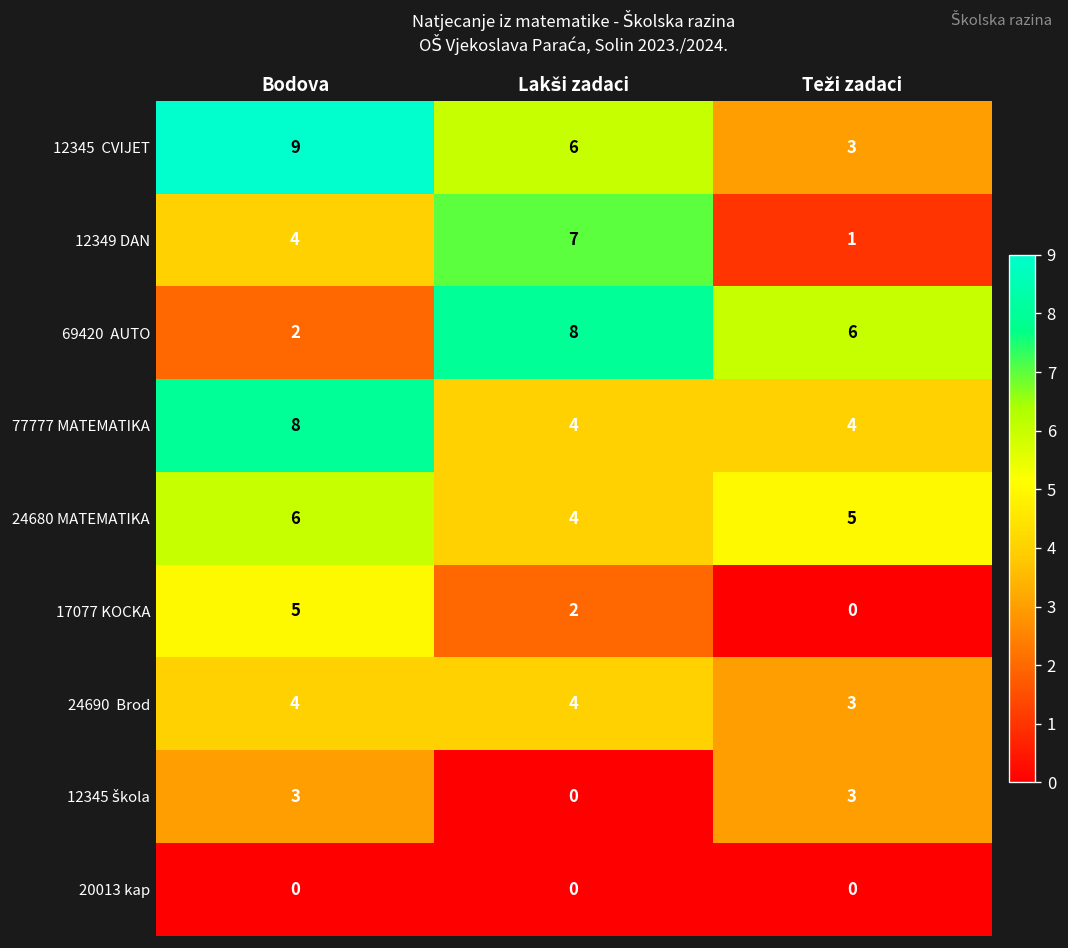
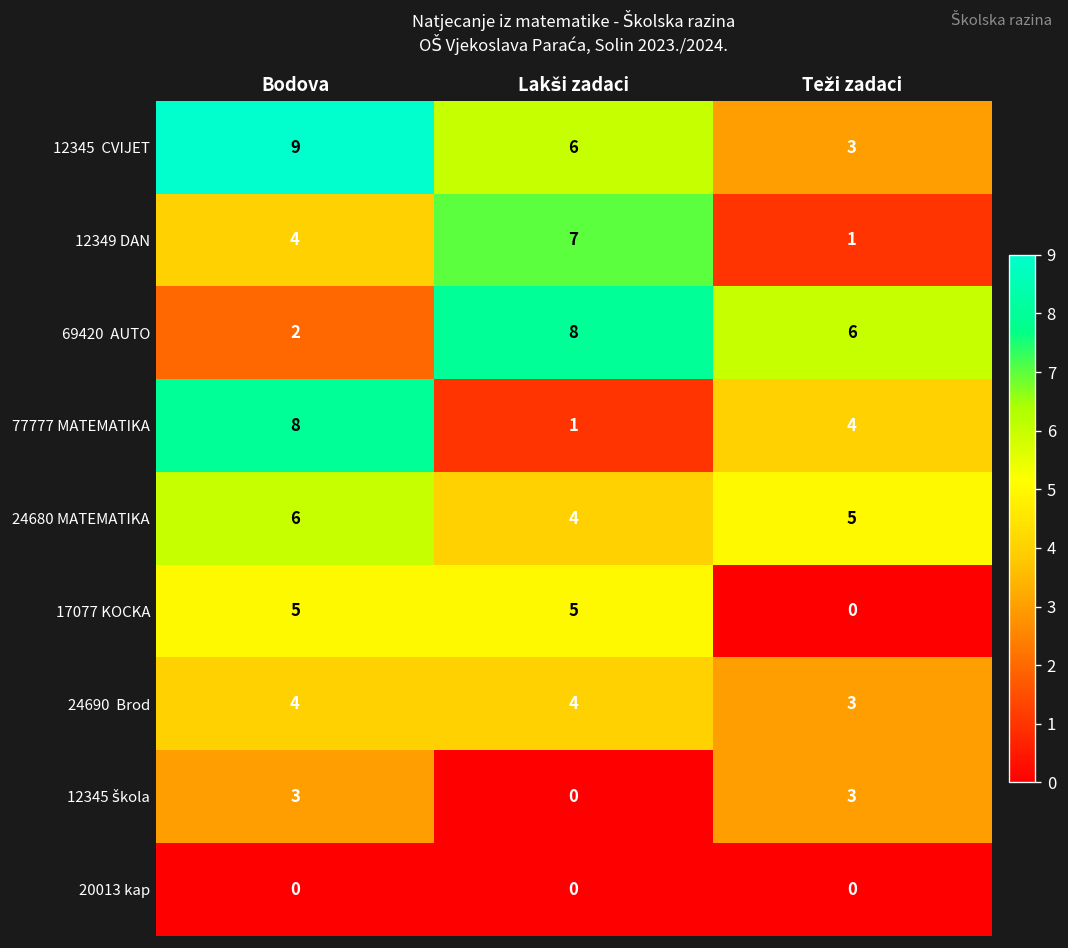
77777 MATEMATIKA, Lakši zadaci: 4 -> 1
17077 KOCKA, Lakši zadaci: 2 -> 5
